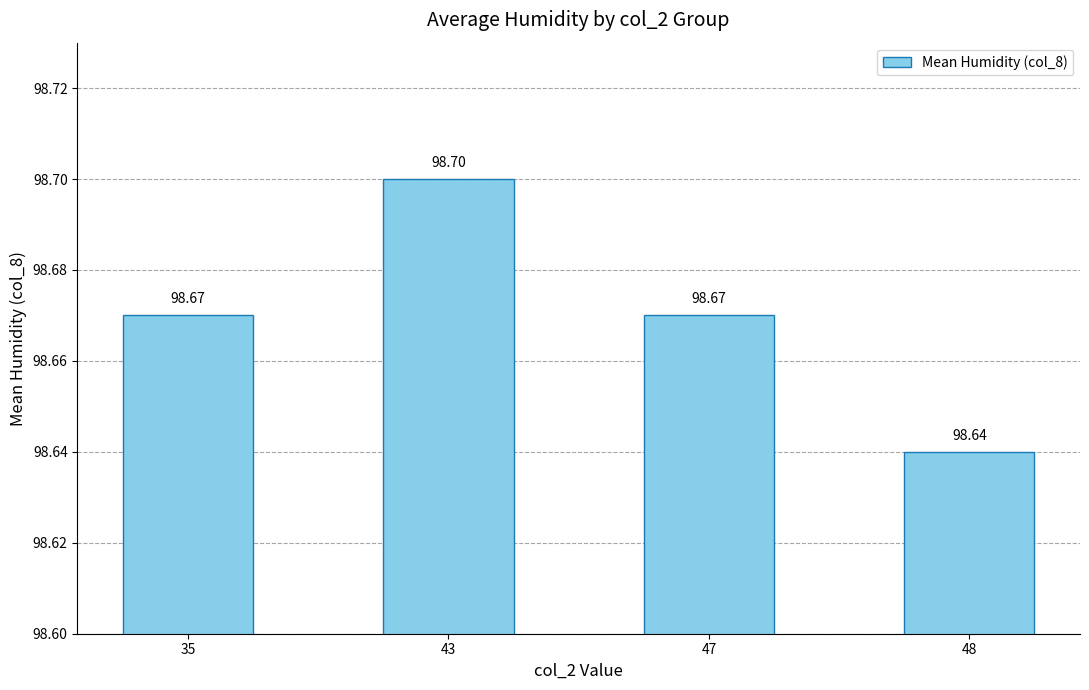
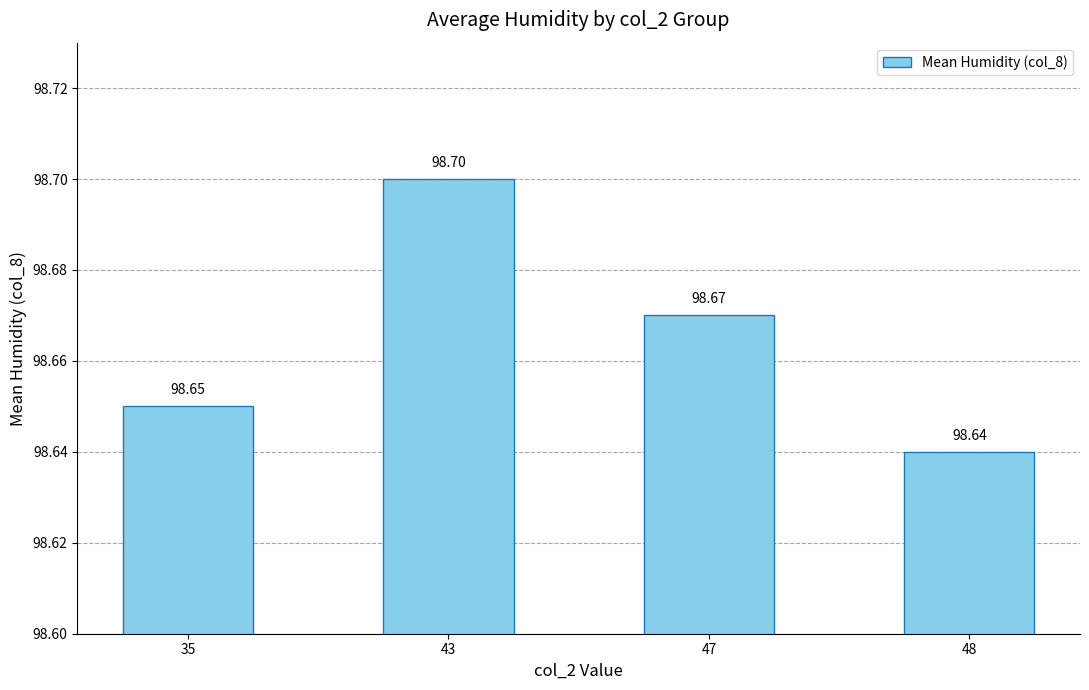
35: 98.67 -> 98.65
